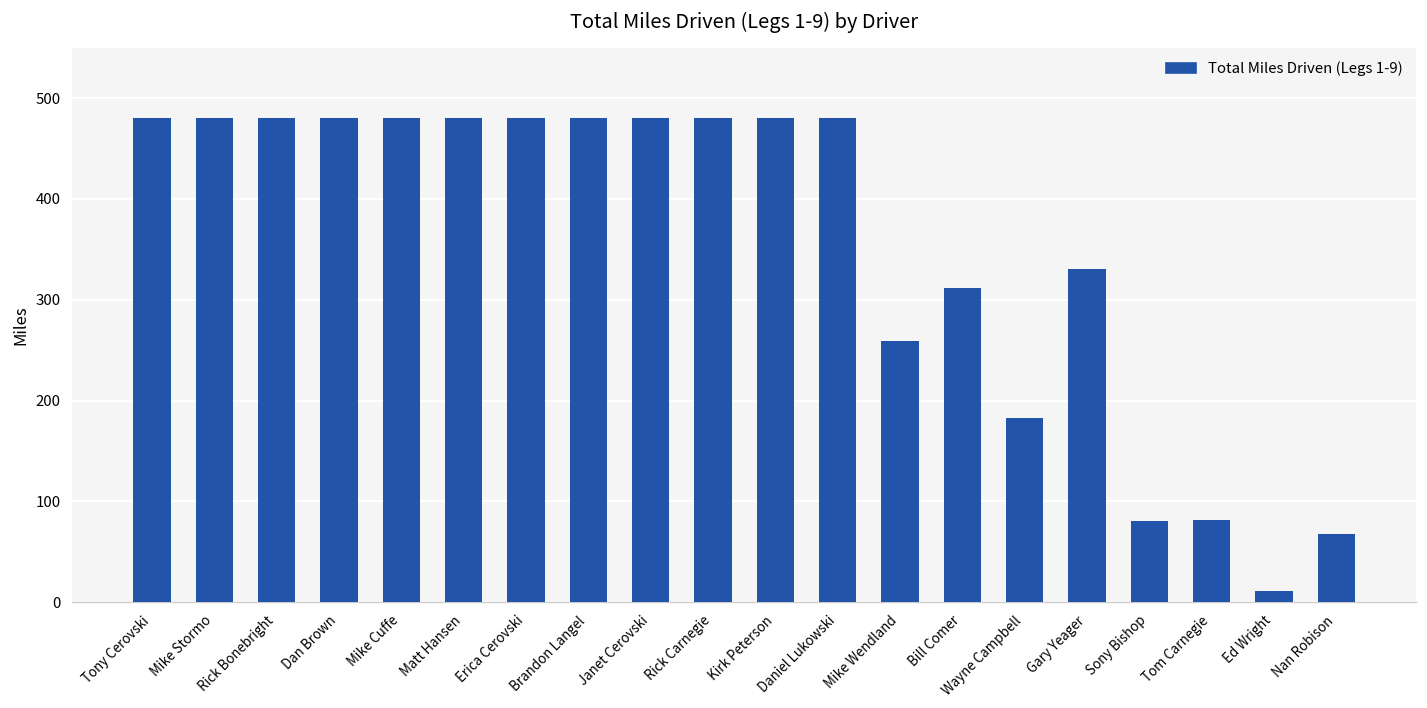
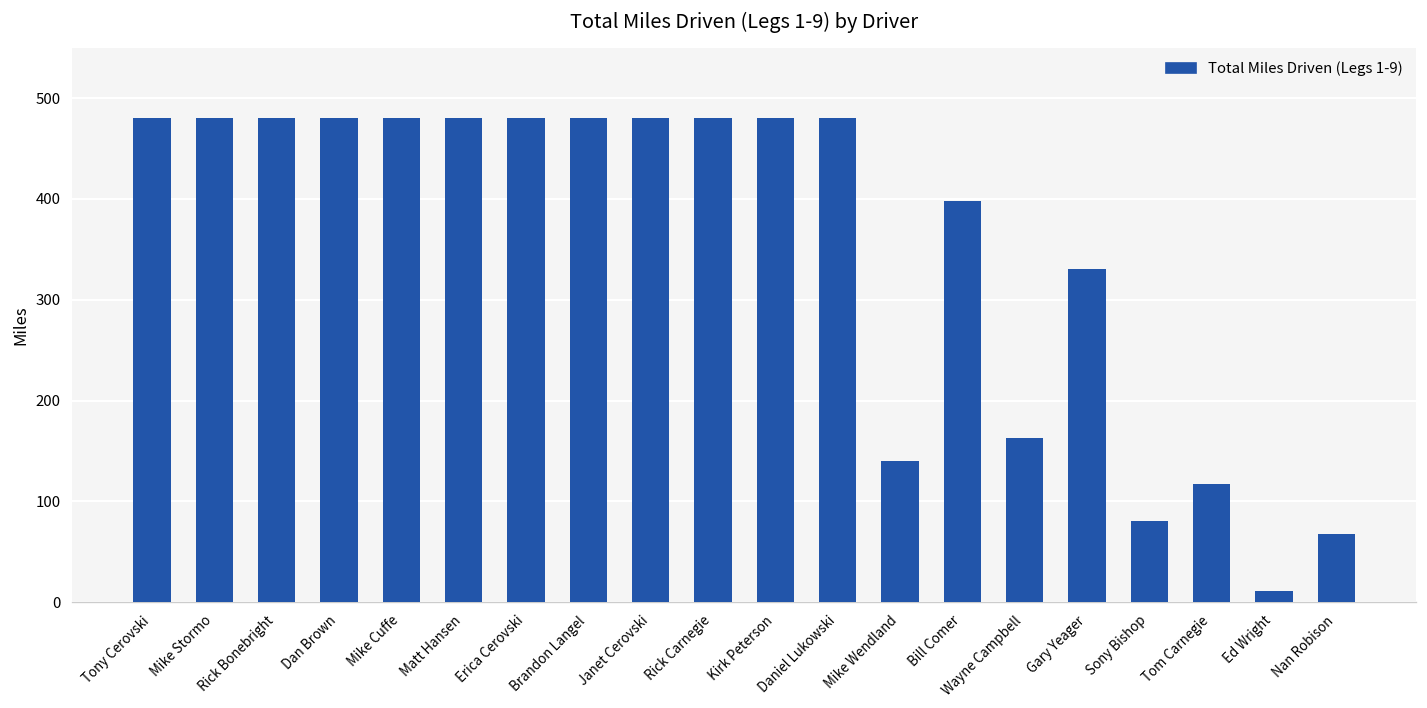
Mike Wendland: 260 -> 140
Bill Comer: 310 -> 400
Wayne Campbell: 180 -> 160
Tom Carnegie: 80 -> 120
